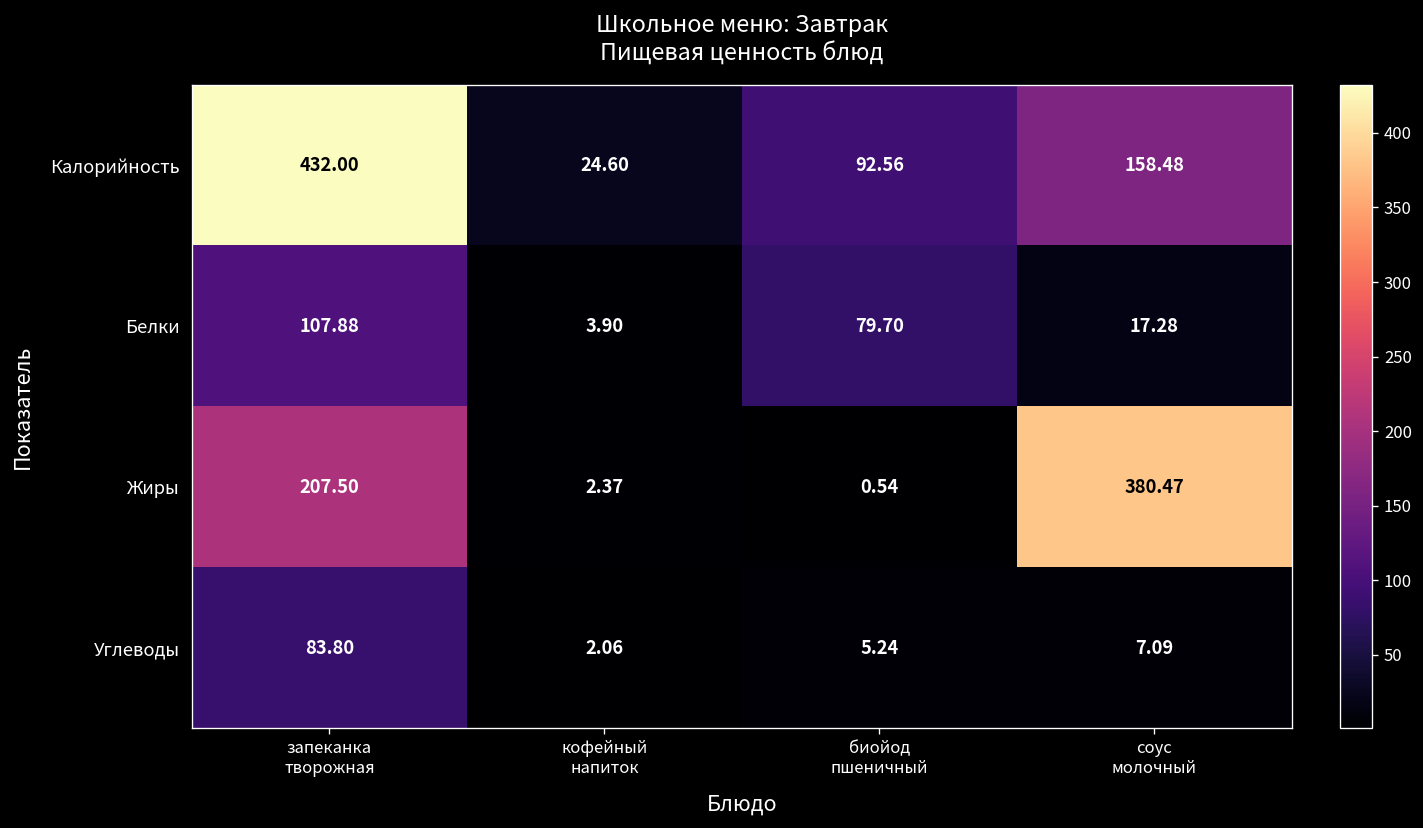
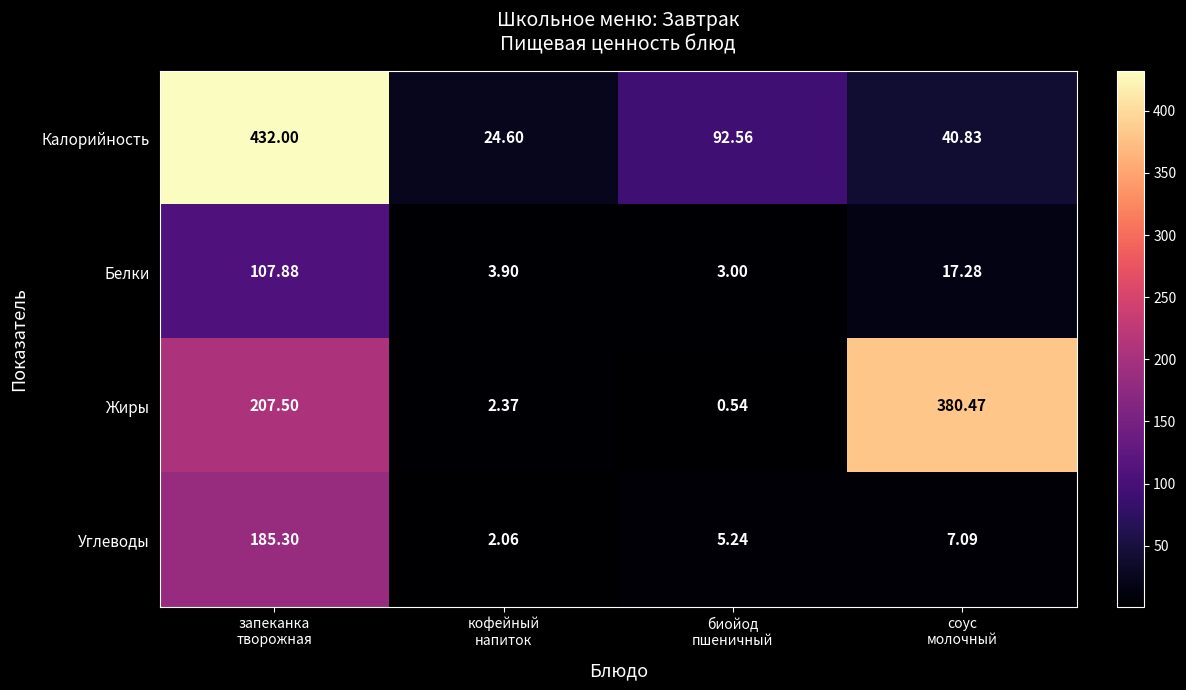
Калорийность, соус молочный: 158.48 -> 40.83
Белки, биойод пшеничный: 79.70 -> 3.00
Углеводы, запеканка творожная: 83.80 -> 185.30
